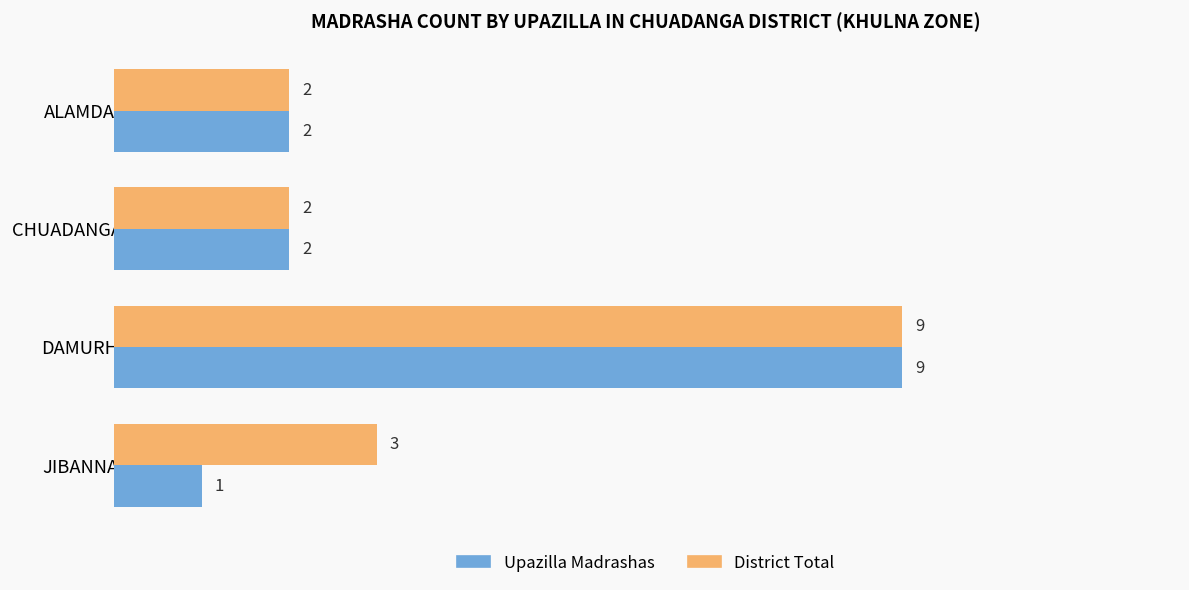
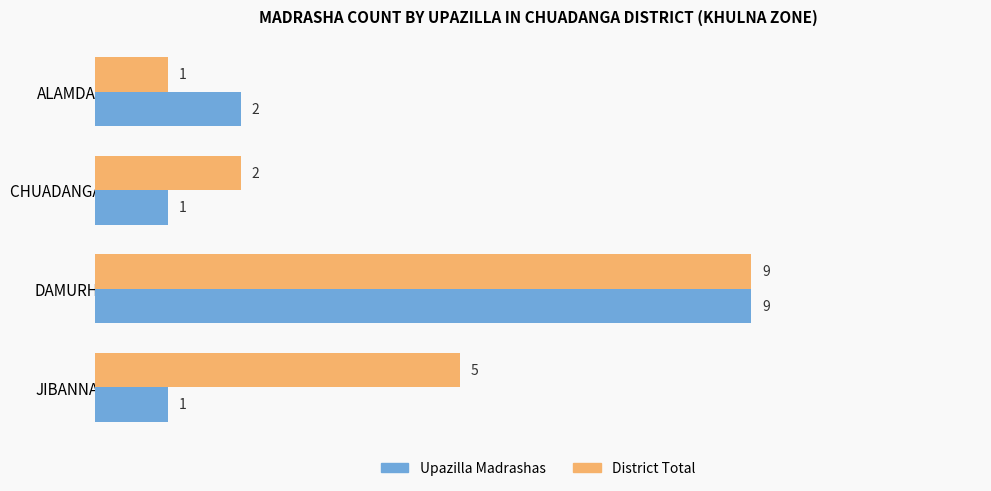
District Total, ALAMDANGA: 2 -> 1
Upazilla Madrashas, CHUADANGA SADAR: 2 -> 1
District Total, JIBANNAGAR: 3 -> 5
